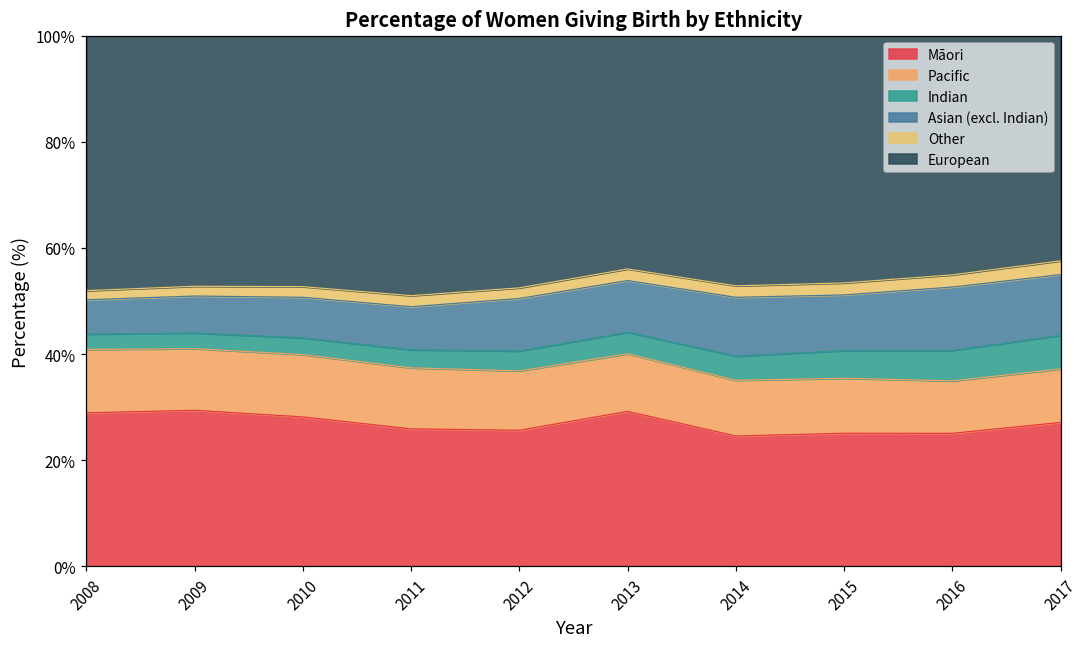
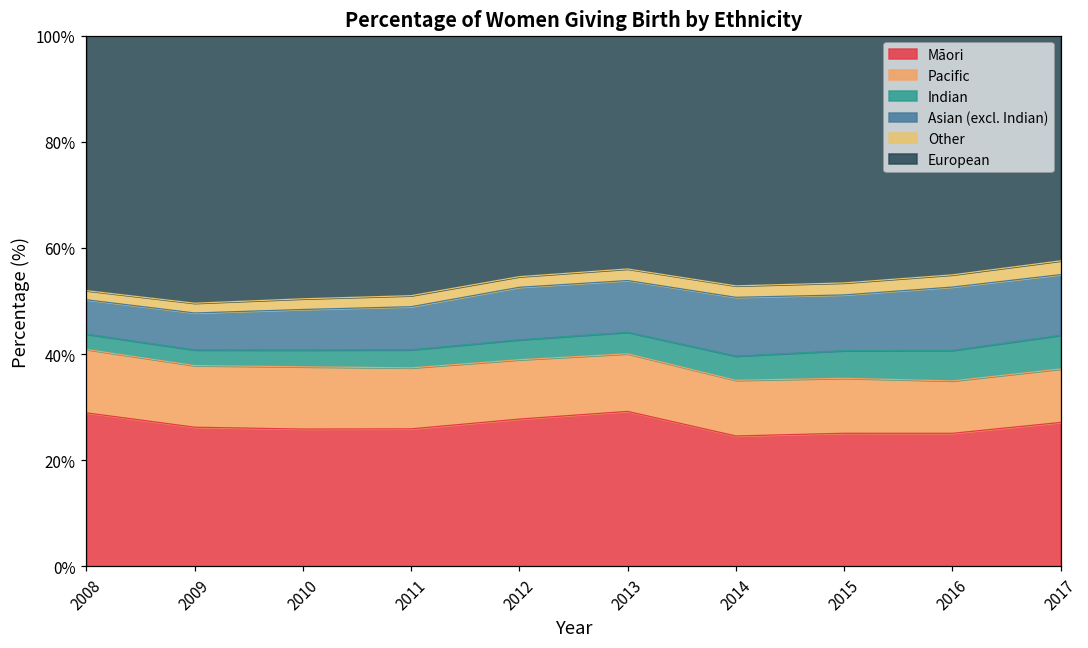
Māori, 2009: 29% -> 26%
Māori, 2010: 28% -> 26%
Māori, 2012: 26% -> 28%
